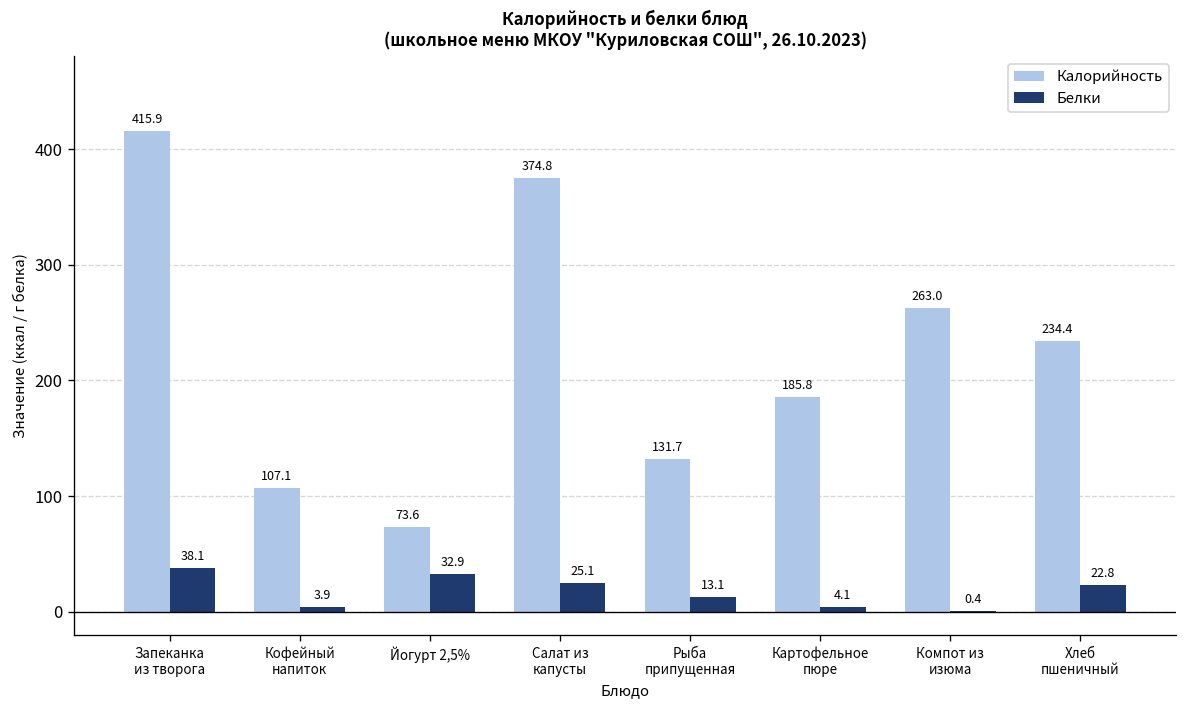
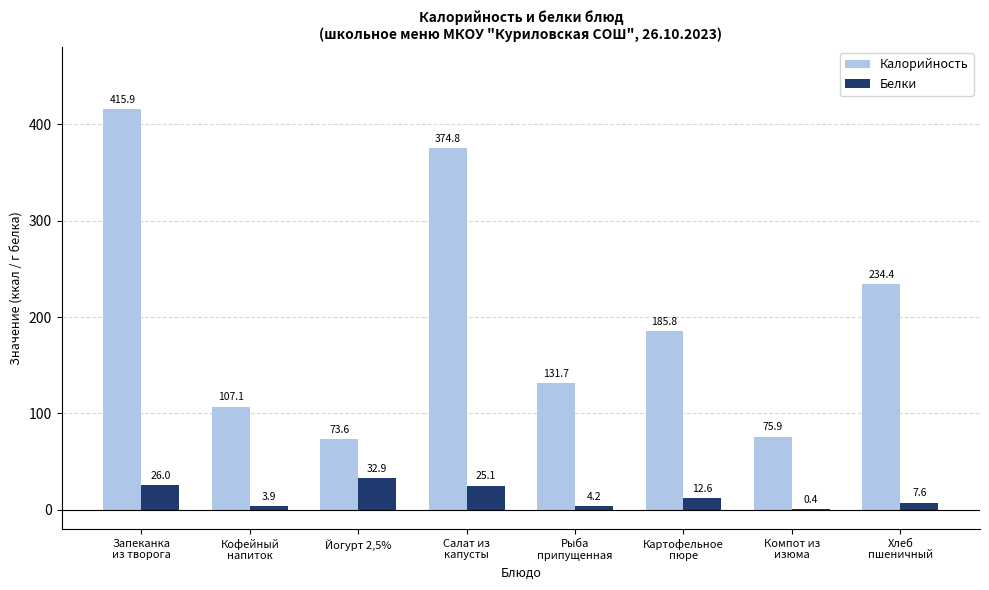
Белки, Запеканка из творога: 38.1 -> 26.0
Белки, Рыба припущенная: 13.1 -> 4.2
Белки, Картофельное пюре: 4.1 -> 12.6
Калорийность, Компот из изюма: 263.0 -> 75.9
Белки, Хлеб пшеничный: 22.8 -> 7.6
